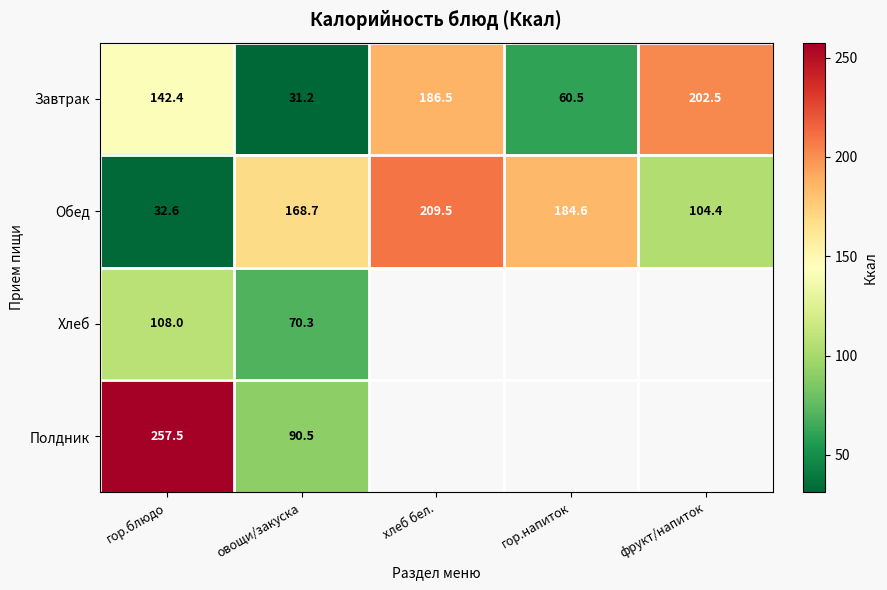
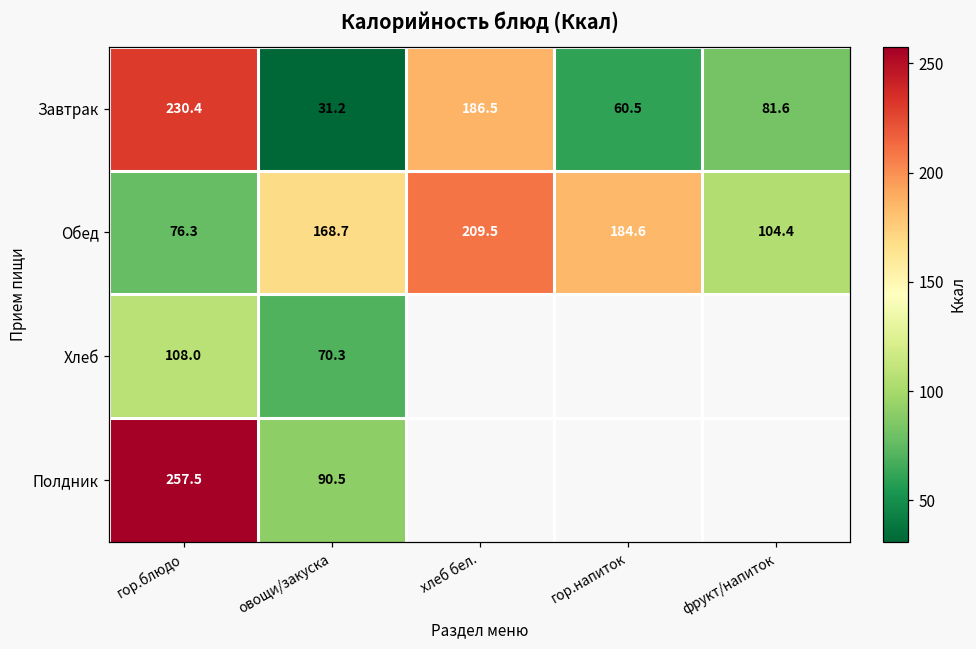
Завтрак, гор.блюдо: 142.4 -> 230.4
Завтрак, фрукт/напиток: 202.5 -> 81.6
Обед, гор.блюдо: 32.6 -> 76.3
